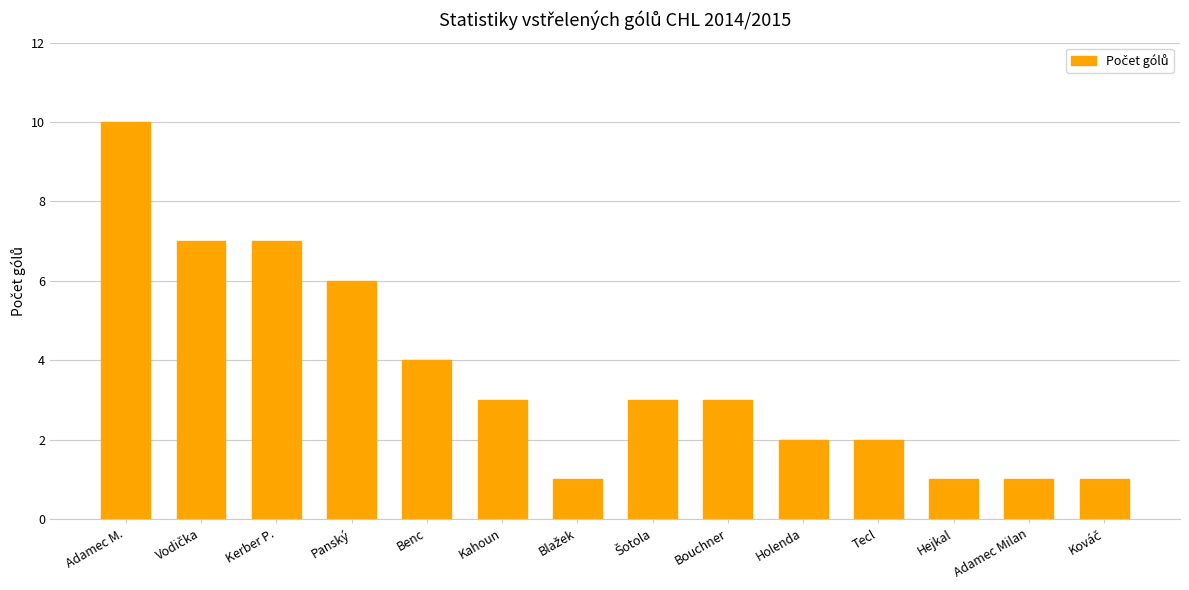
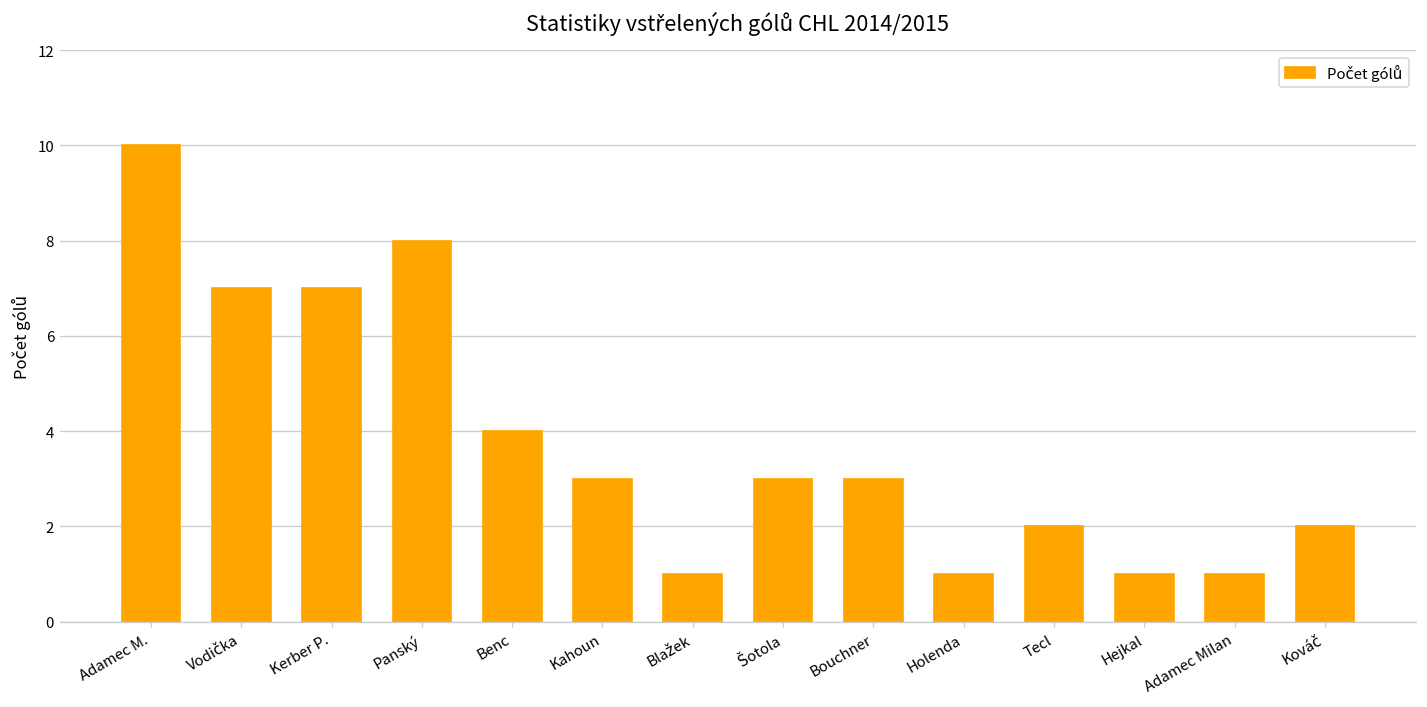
Panský: 6 -> 8
Holenda: 2 -> 1
Kováč: 1 -> 2
